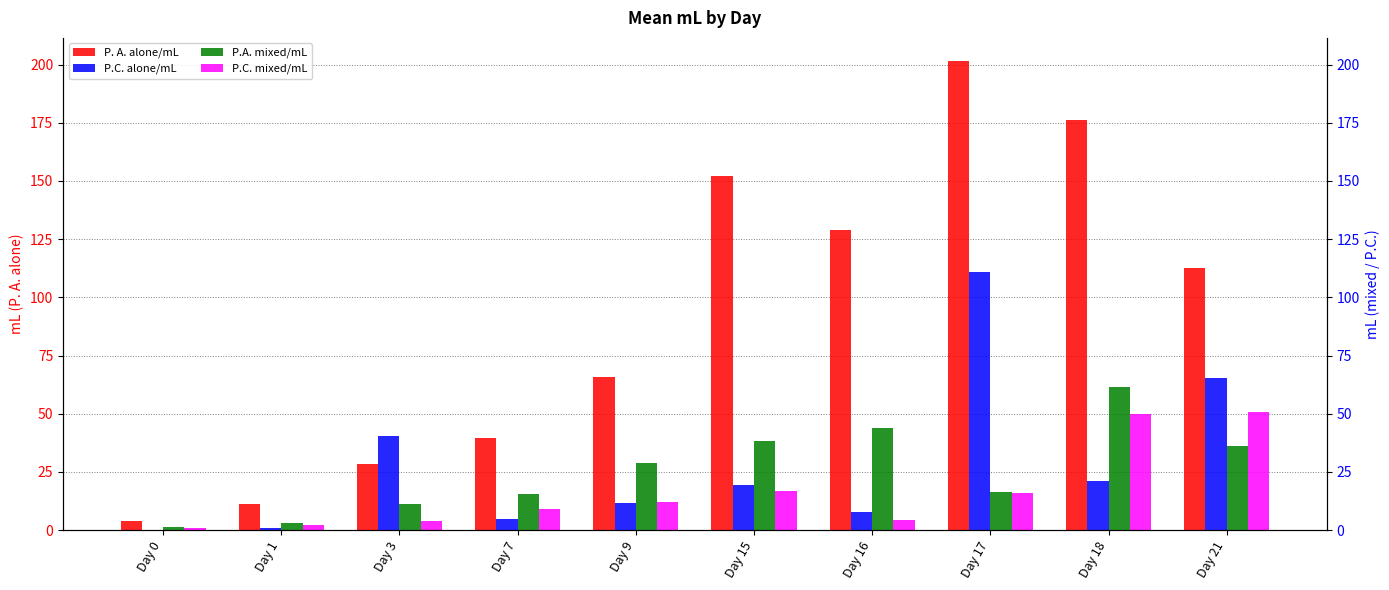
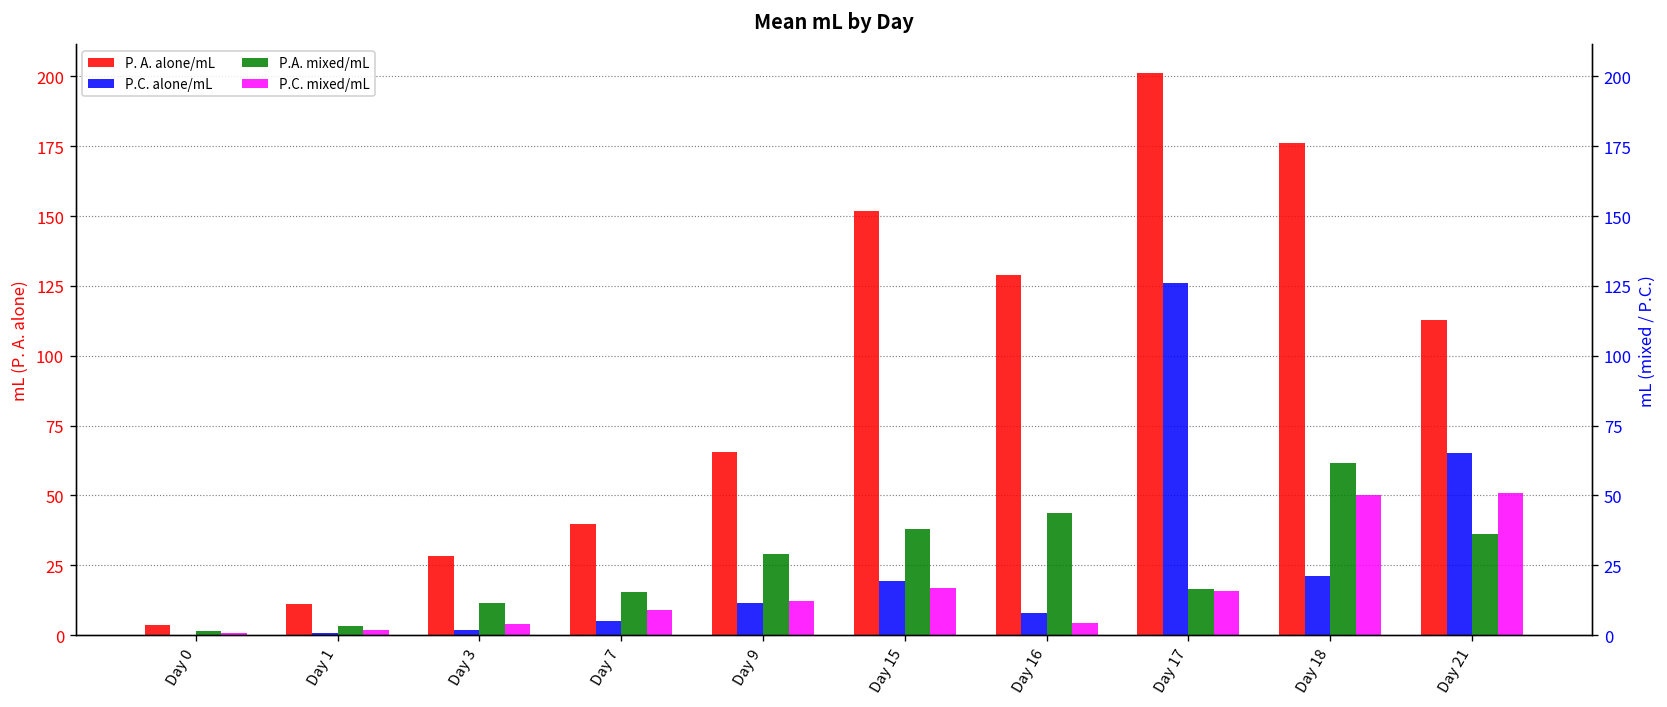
P.C. alone/mL, Day 3: 41 -> 2
P.C. alone/mL, Day 17: 111 -> 126
